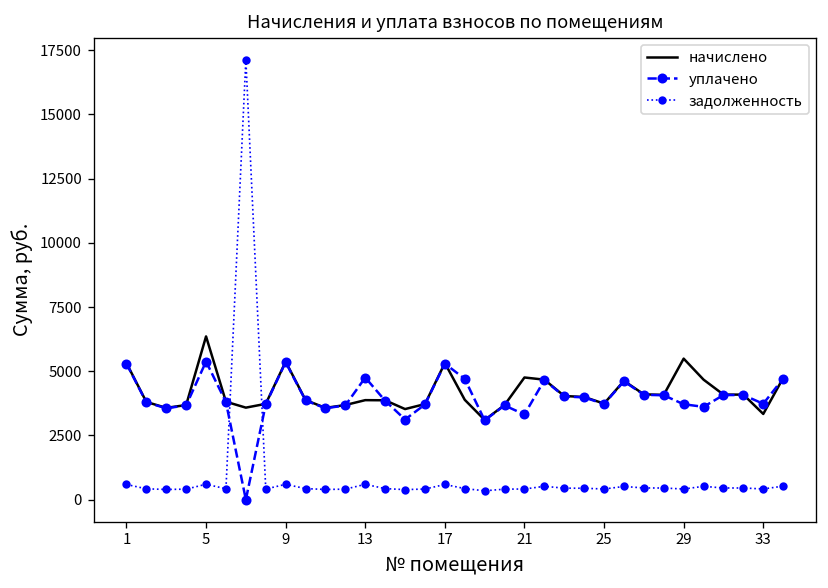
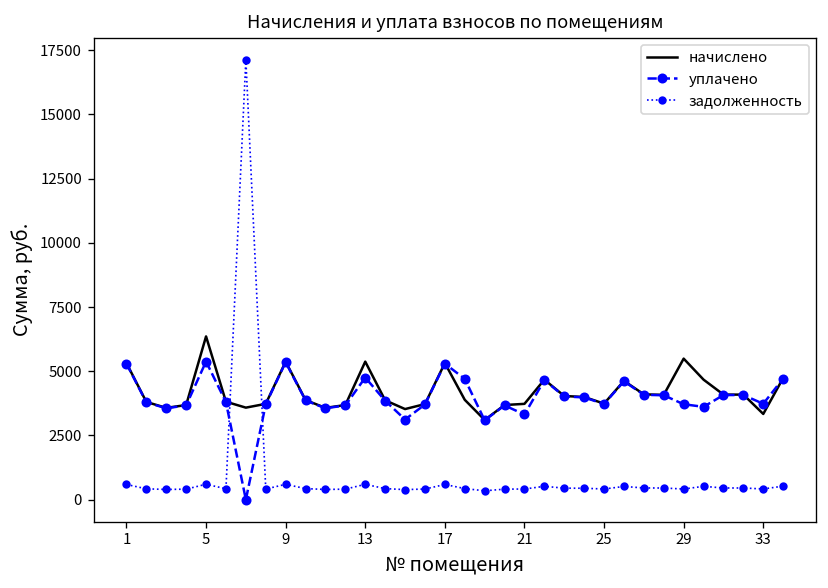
начислено, 13: 3900 -> 5400
начислено, 21: 4800 -> 3700
